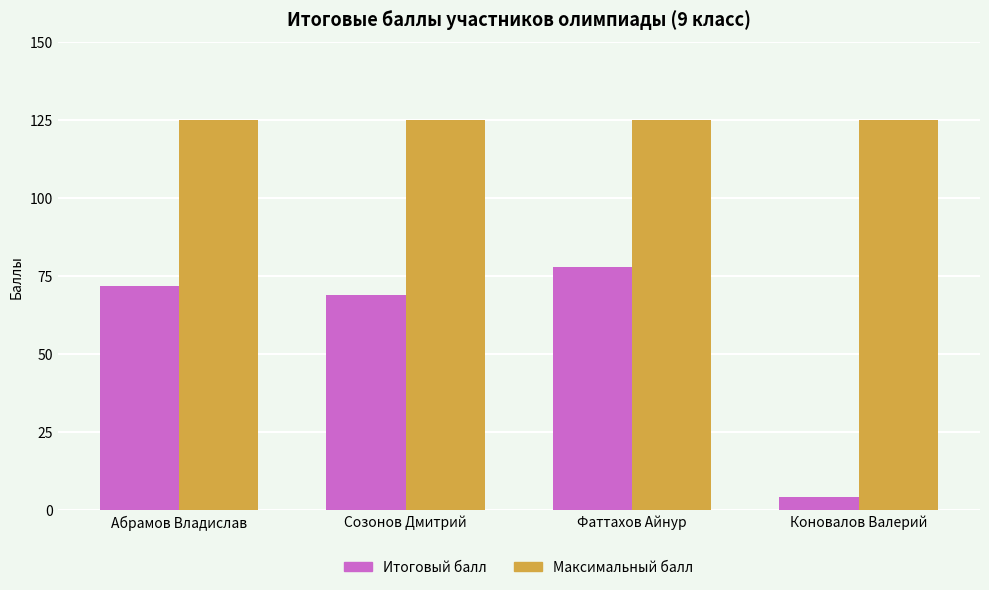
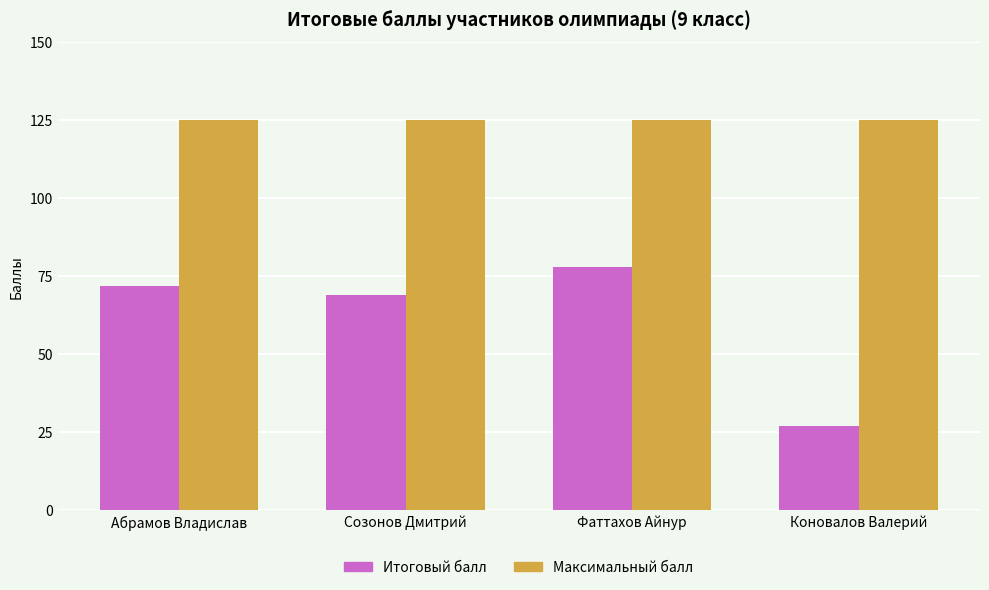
Итоговый балл, Коновалов Валерий: 4 -> 27
